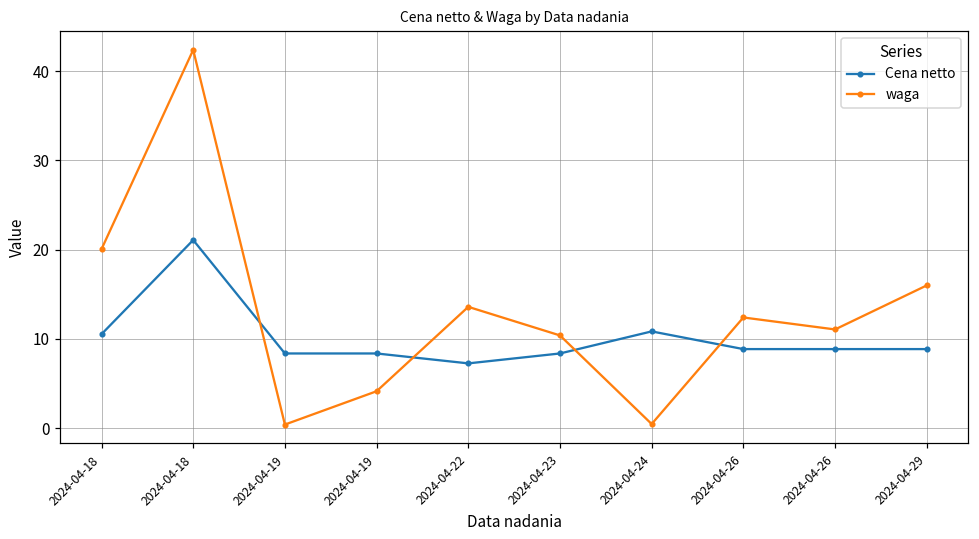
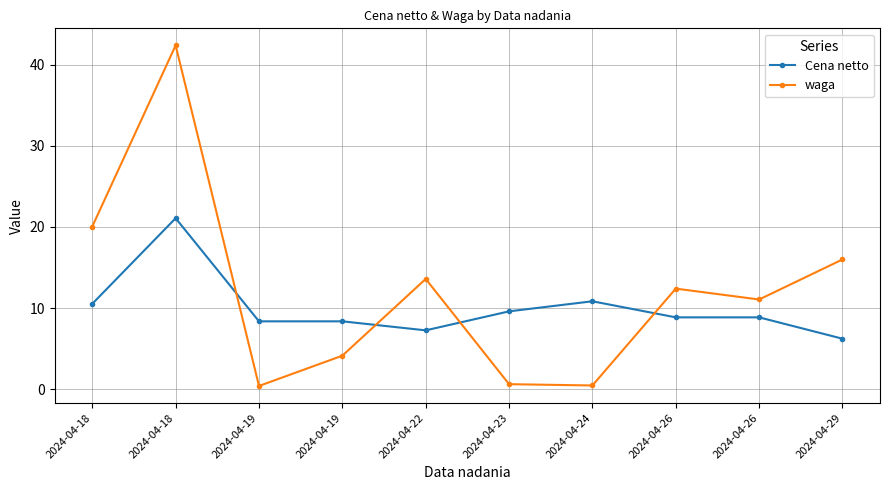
Cena netto, 2024-04-23: 8 -> 10
waga, 2024-04-23: 10 -> 1
Cena netto, 2024-04-29: 9 -> 6
